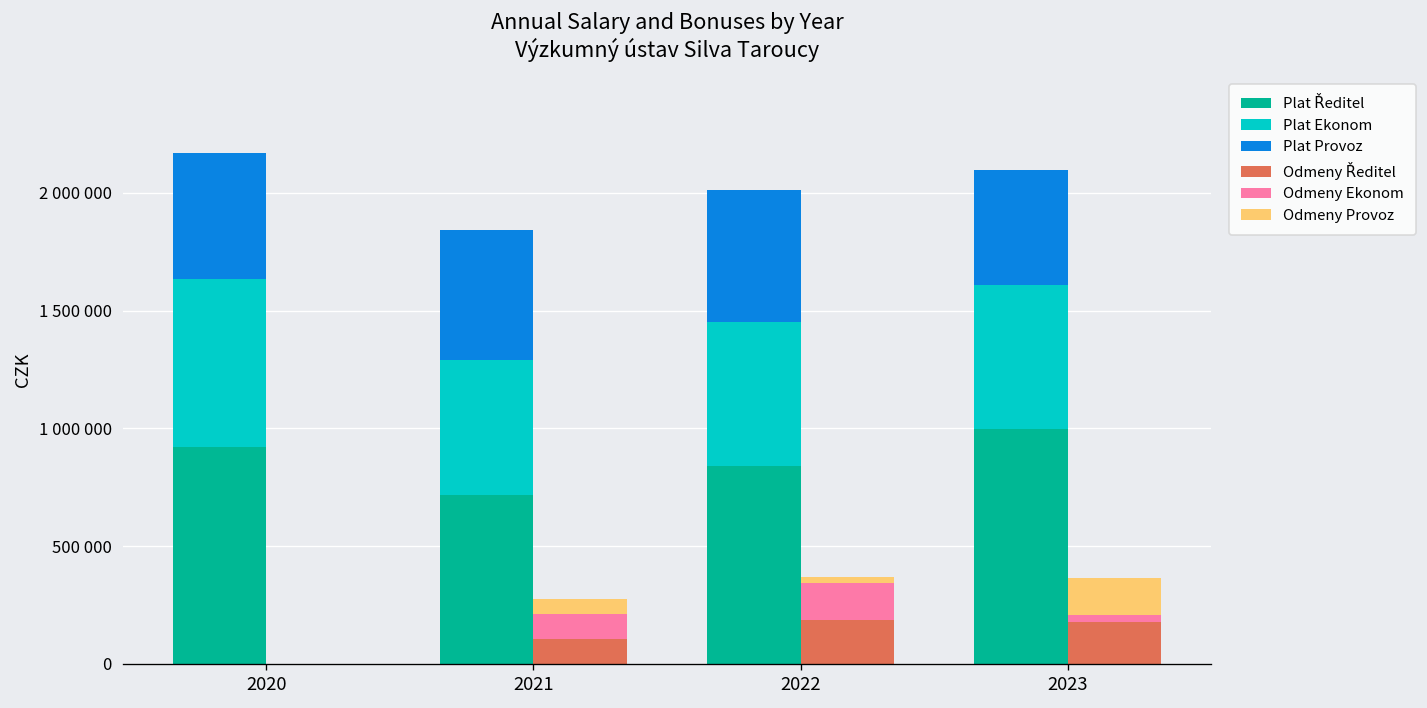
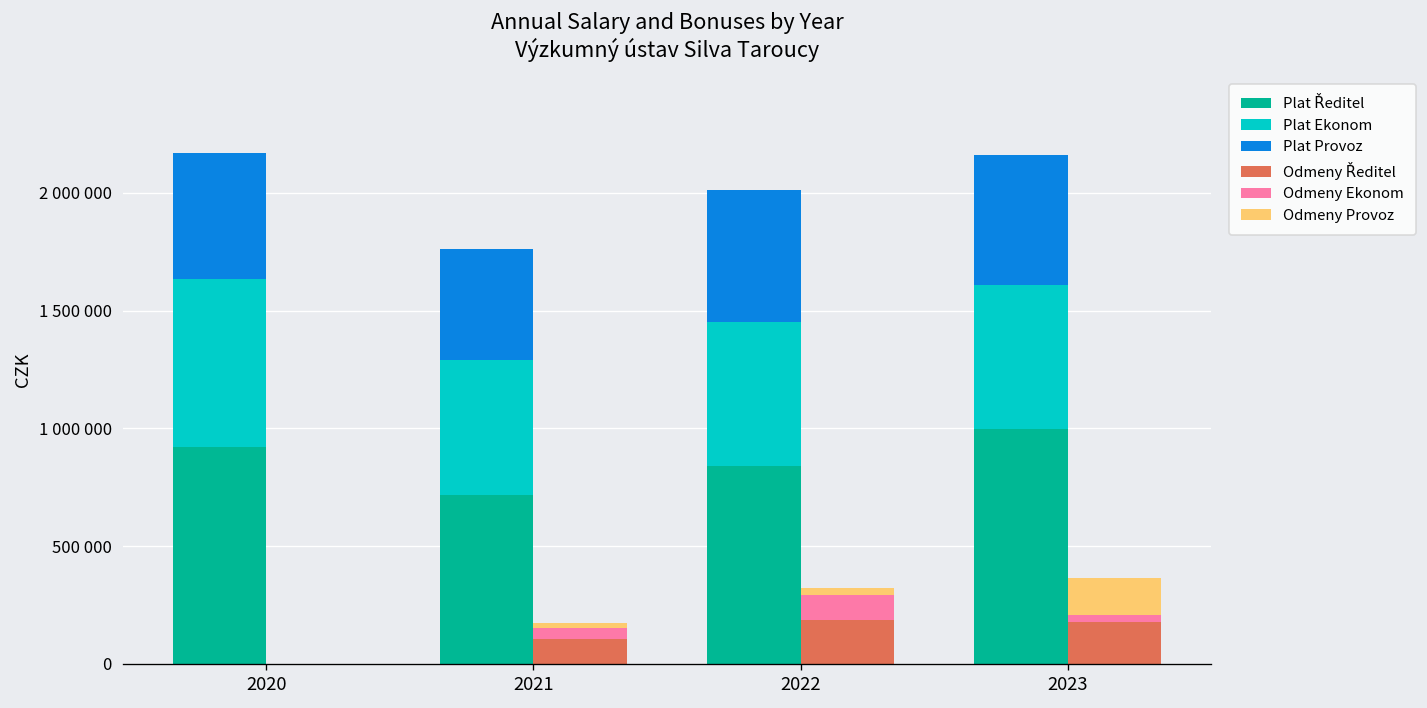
Plat Provoz, 2021: 550000 -> 470000
Odmeny Ekonom, 2021: 110000 -> 50000
Odmeny Provoz, 2021: 60000 -> 20000
Odmeny Ekonom, 2022: 160000 -> 110000
Plat Provoz, 2023: 490000 -> 550000
